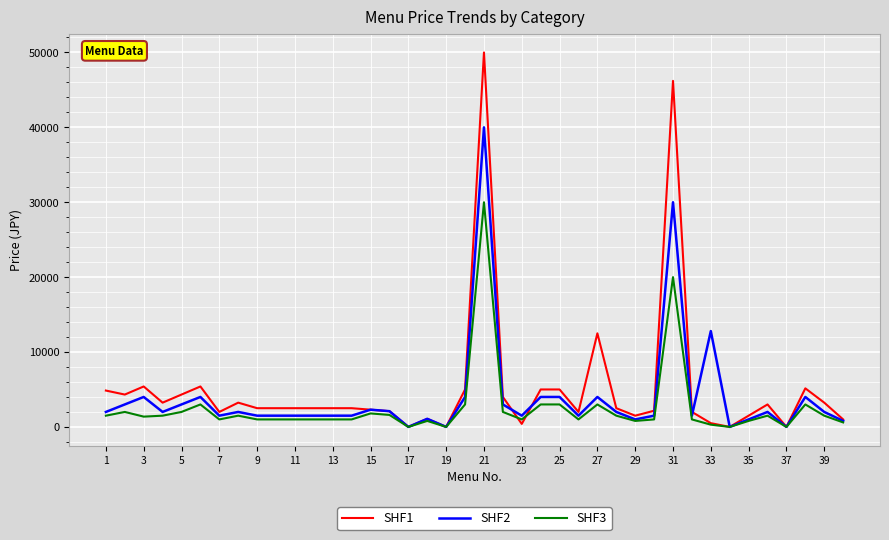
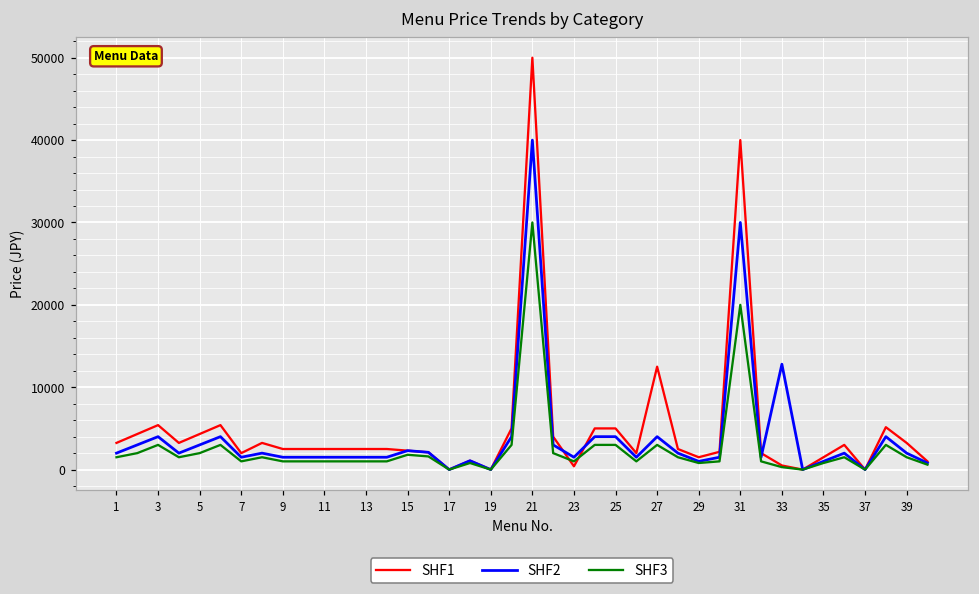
SHF1, 1: 5000 -> 3000
SHF3, 3: 1000 -> 3000
SHF1, 31: 46000 -> 40000
